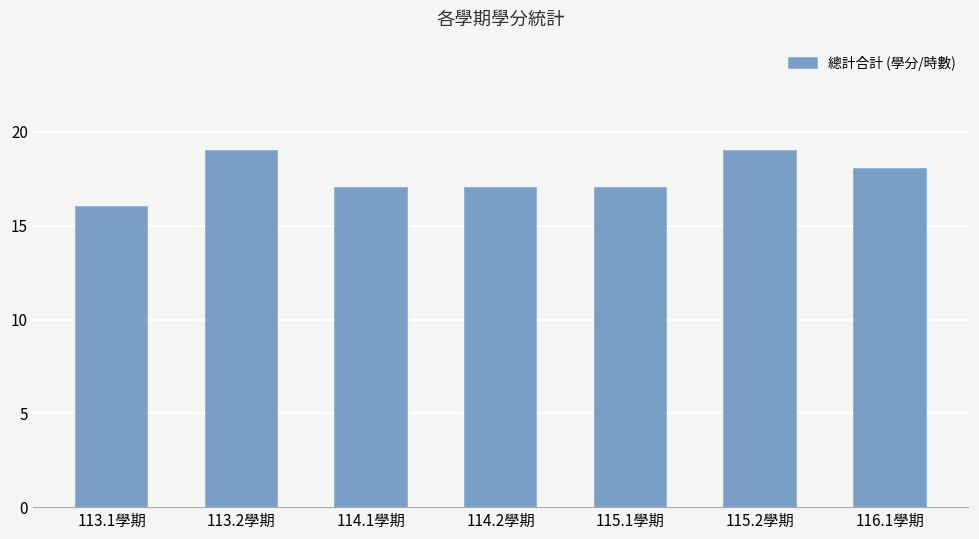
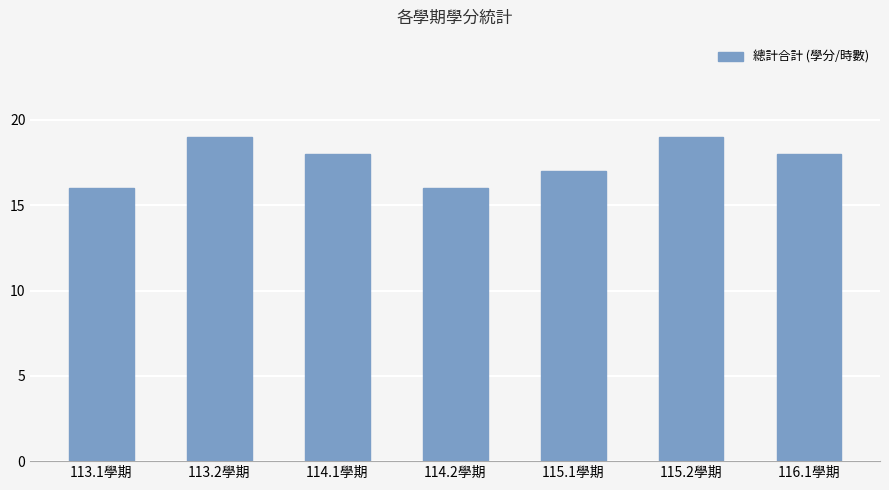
114.1學期: 17 -> 18
114.2學期: 17 -> 16
